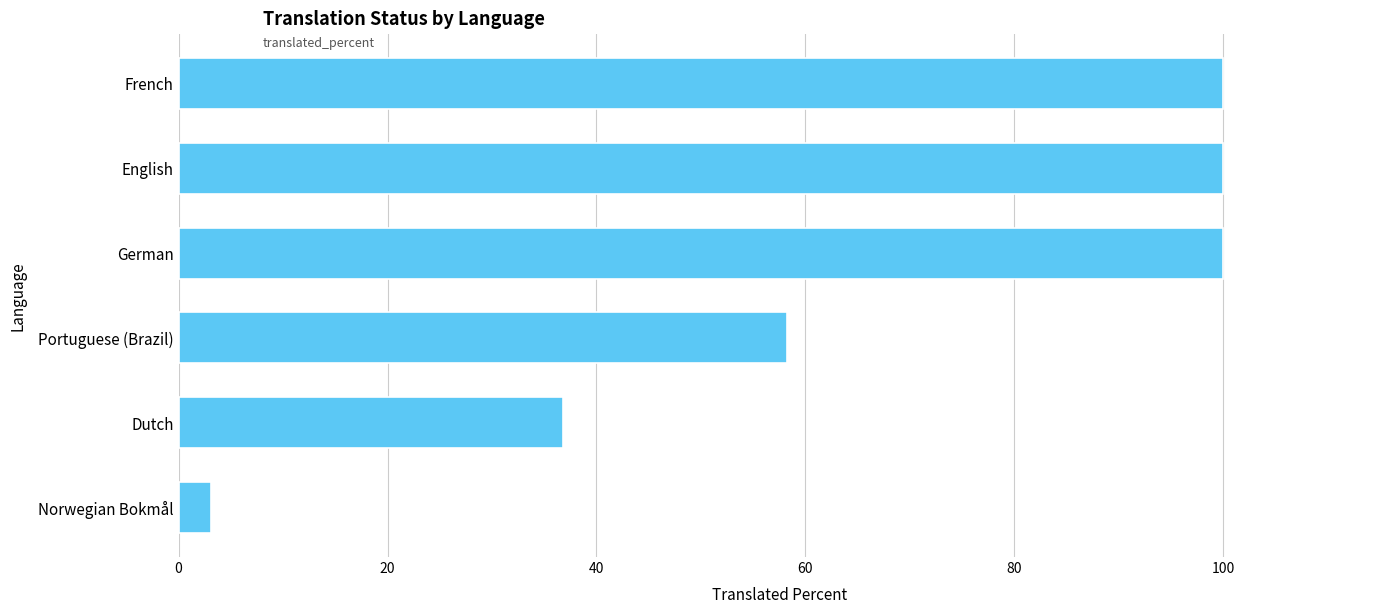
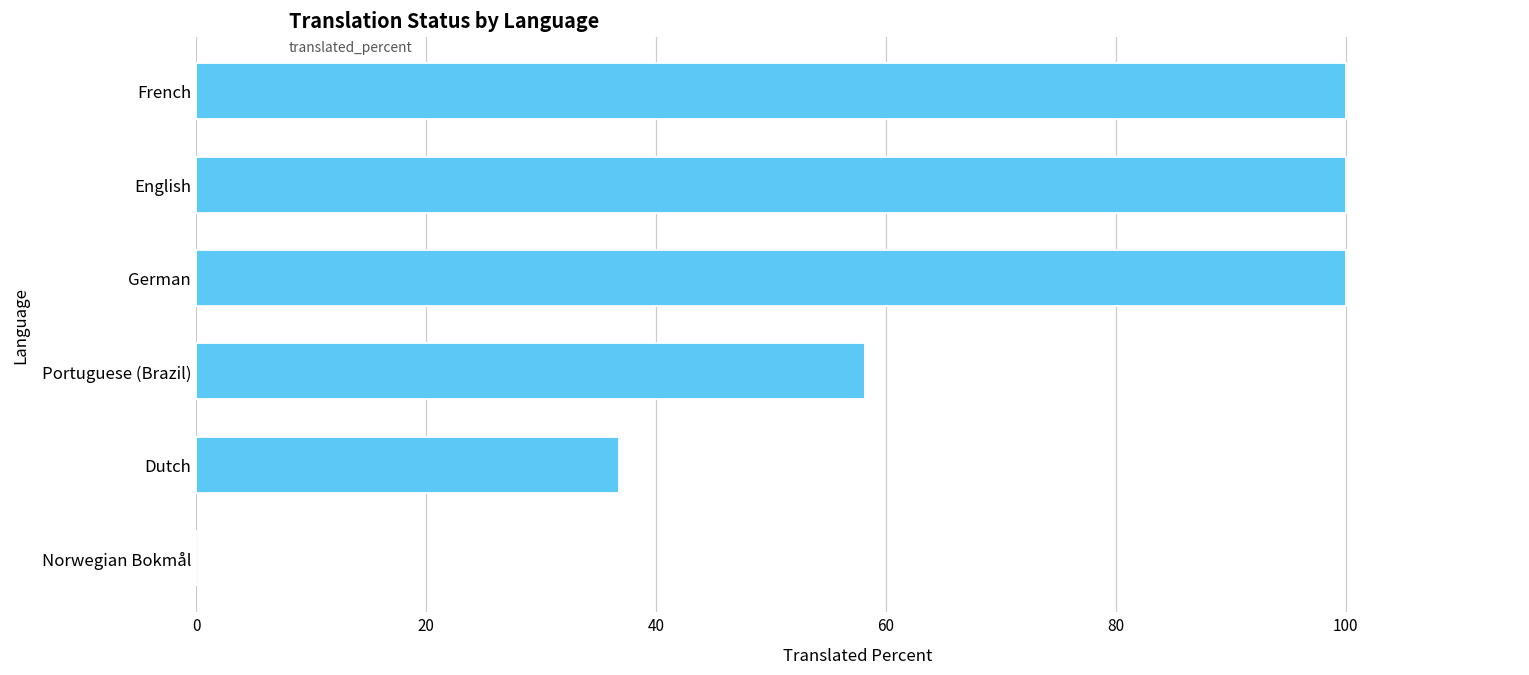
Norwegian Bokmål: 3.1 -> 0.0
